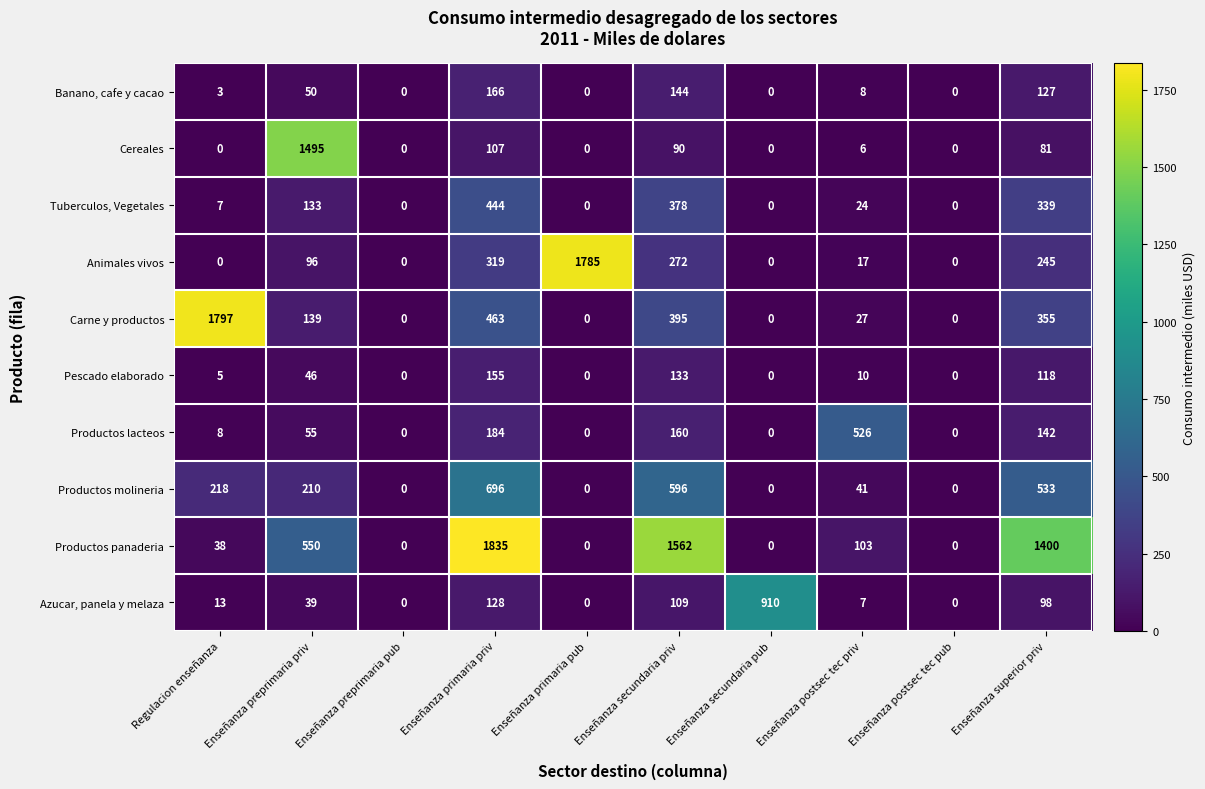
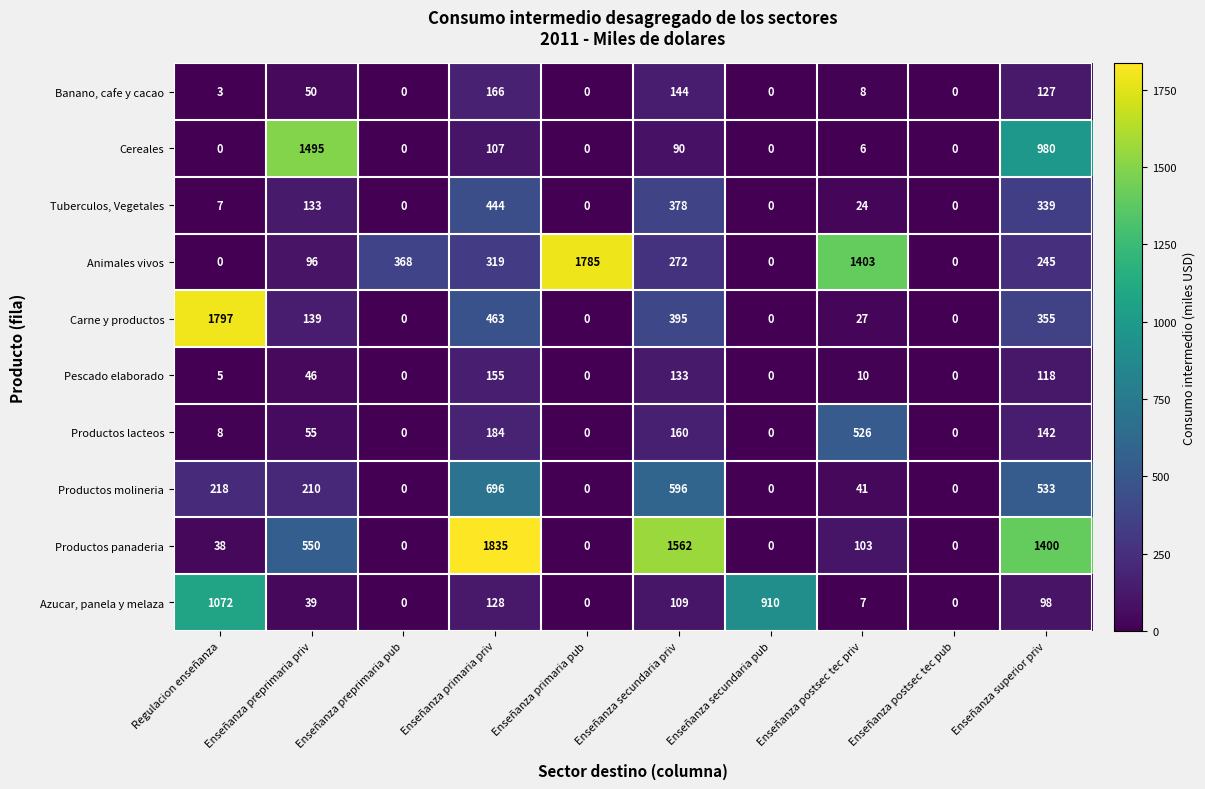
Cereales, Enseñanza superior priv: 81 -> 980
Animales vivos, Enseñanza preprimaria pub: 0 -> 368
Animales vivos, Enseñanza postsec tec priv: 17 -> 1403
Azucar, panela y melaza, Regulacion enseñanza: 13 -> 1072
